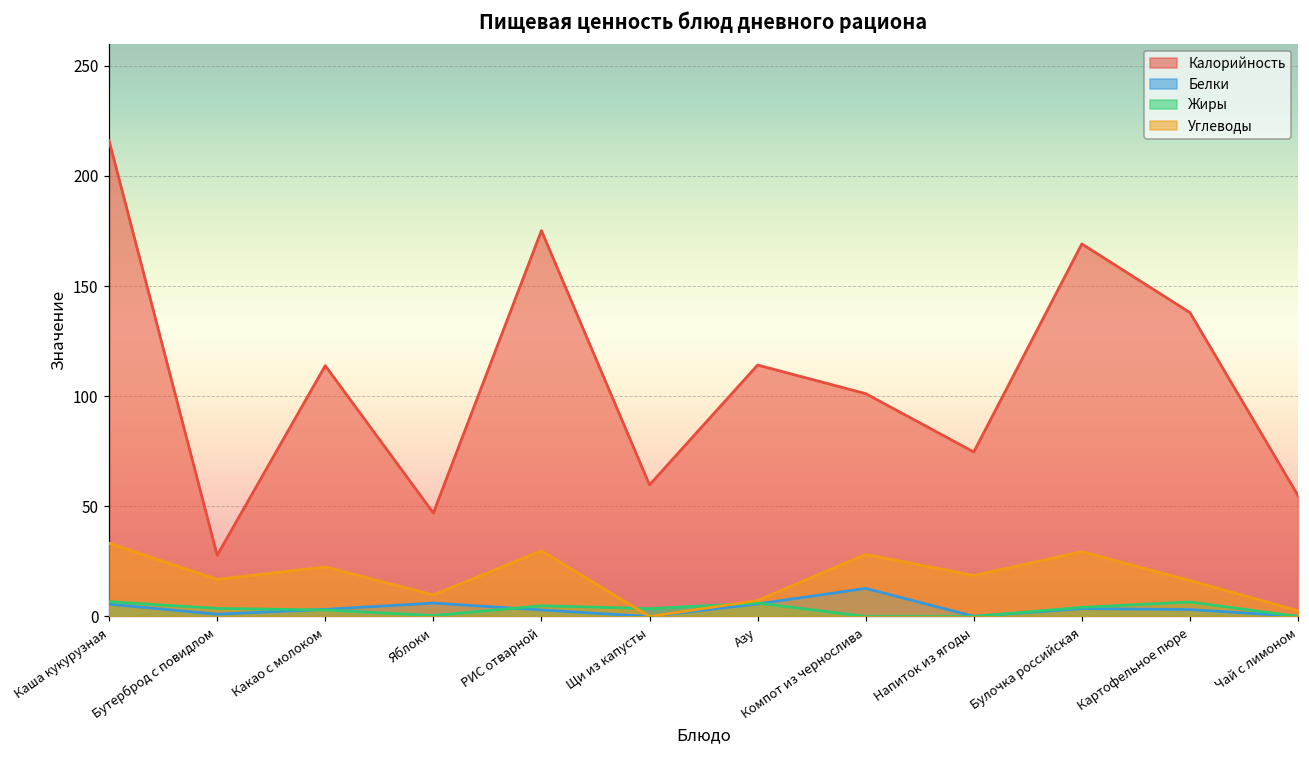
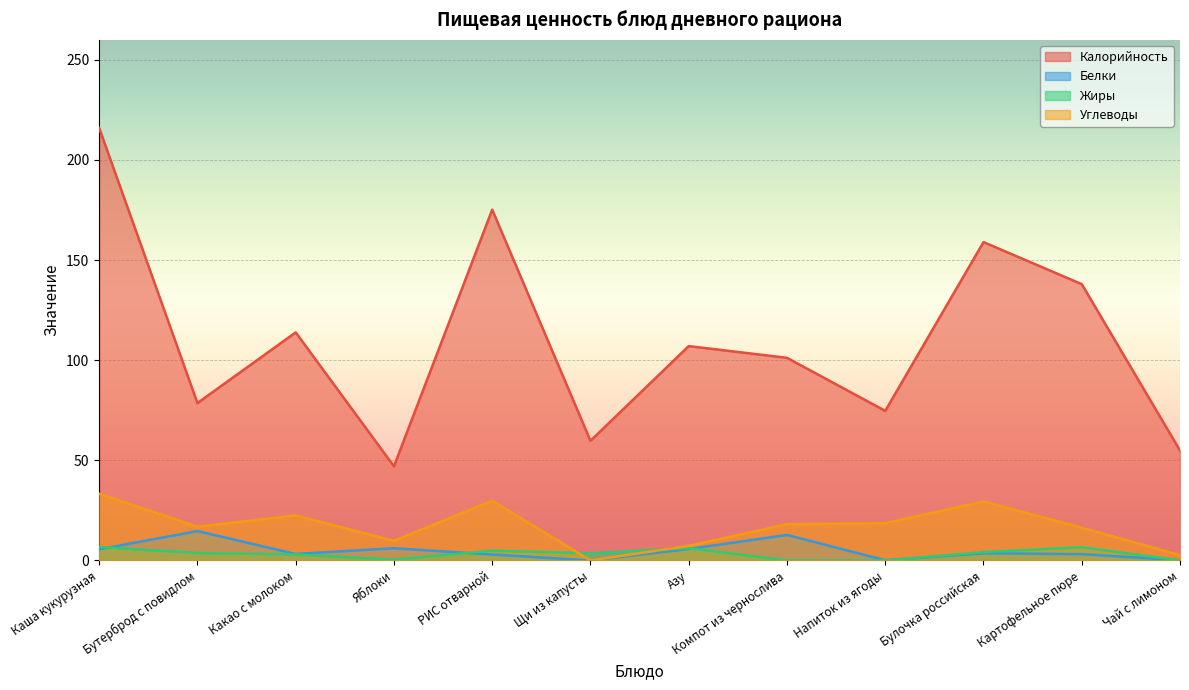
Калорийность, Бутерброд с повидлом: 28 -> 79
Белки, Бутерброд с повидлом: 1 -> 15
Калорийность, Азу: 114 -> 107
Углеводы, Компот из чернослива: 28 -> 18
Калорийность, Булочка российская: 169 -> 159
